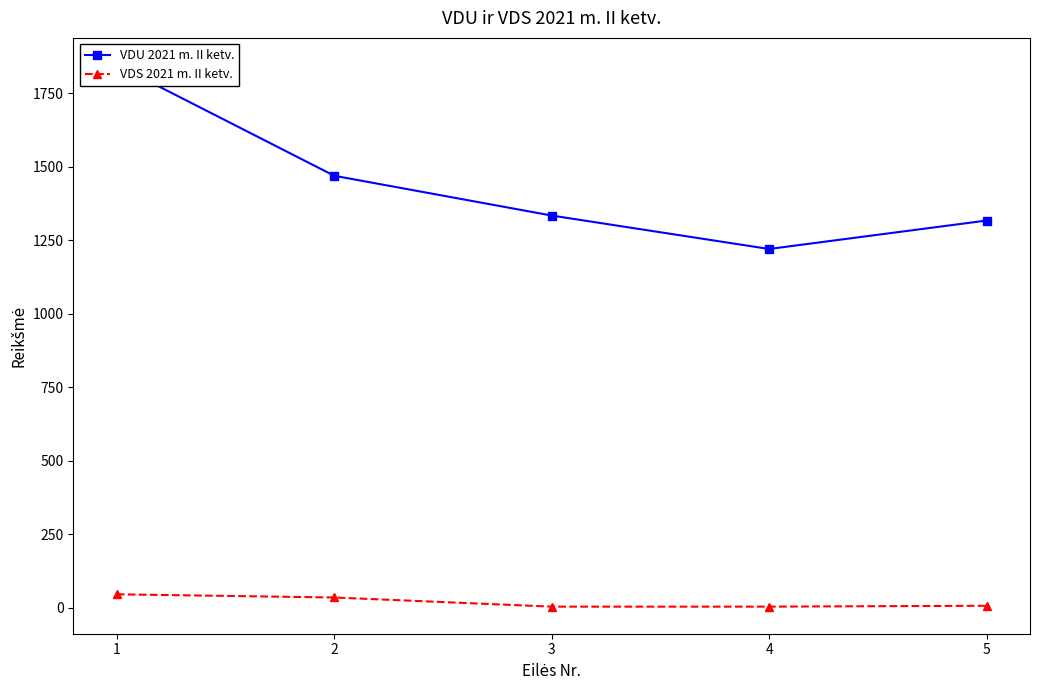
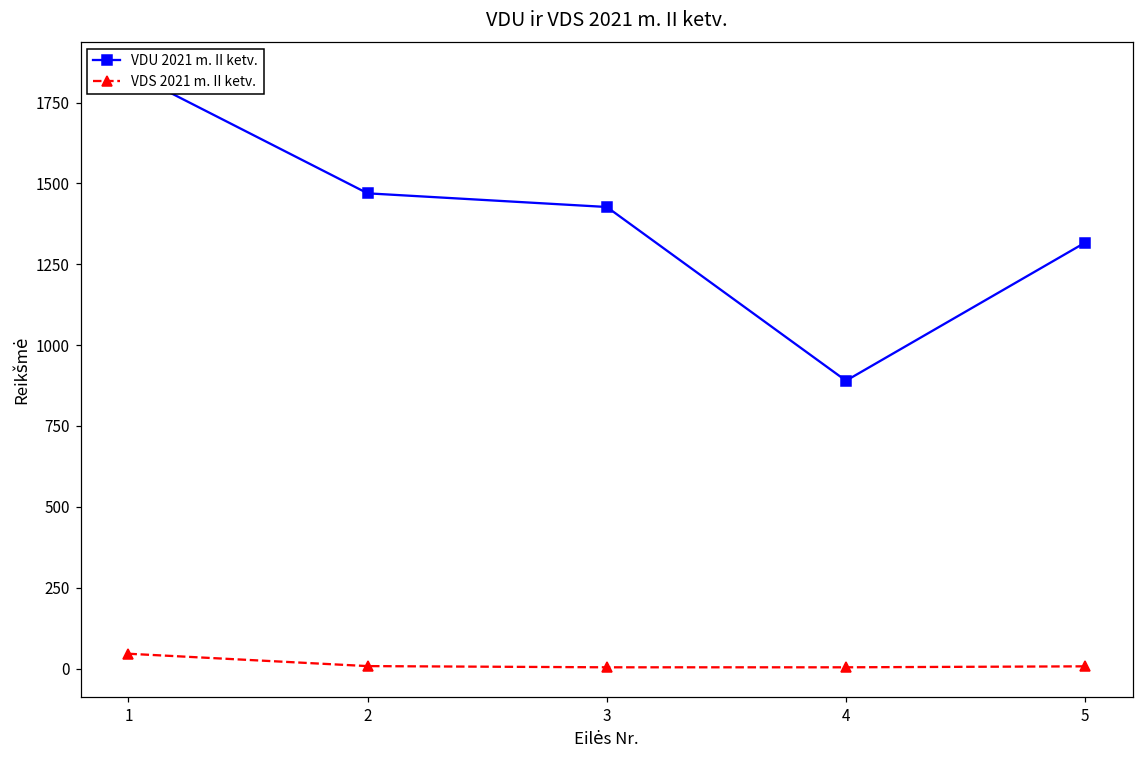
VDS 2021 m. II ketv., 2: 40 -> 10
VDU 2021 m. II ketv., 3: 1330 -> 1430
VDU 2021 m. II ketv., 4: 1220 -> 890
